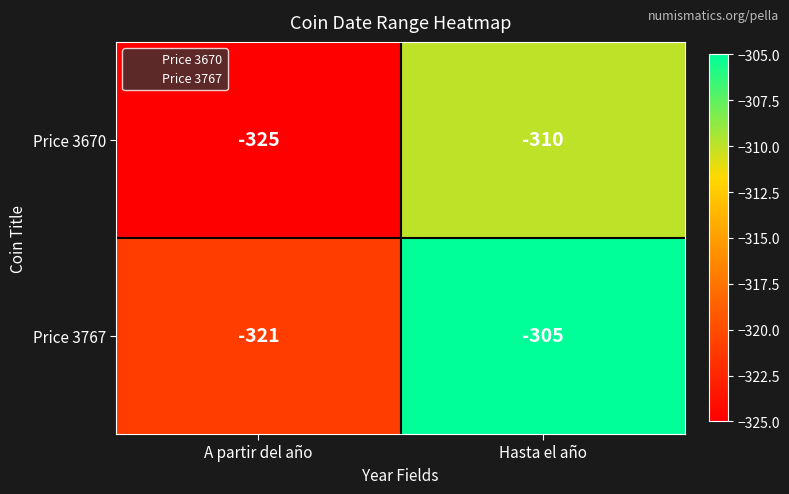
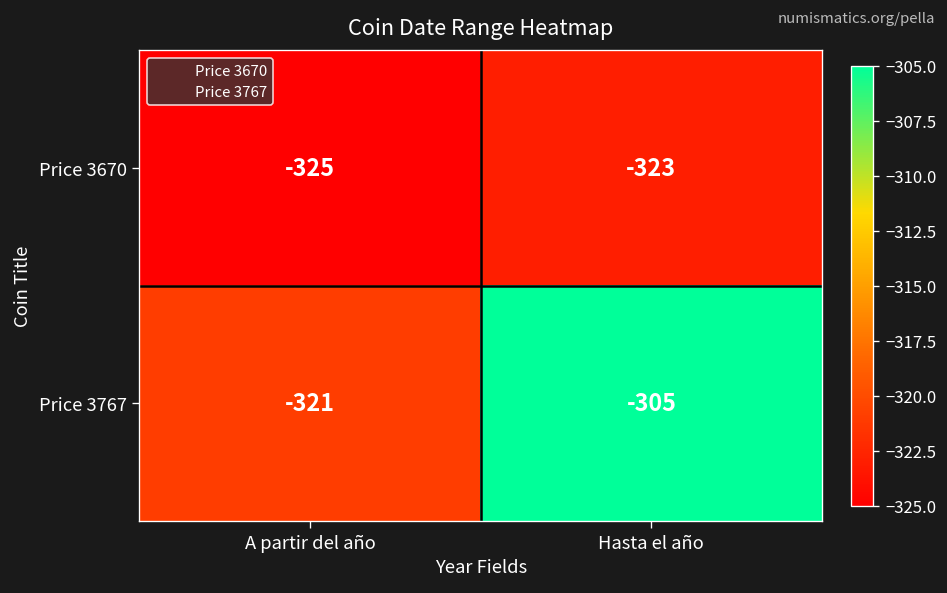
Price 3670, Hasta el año: -310 -> -323
